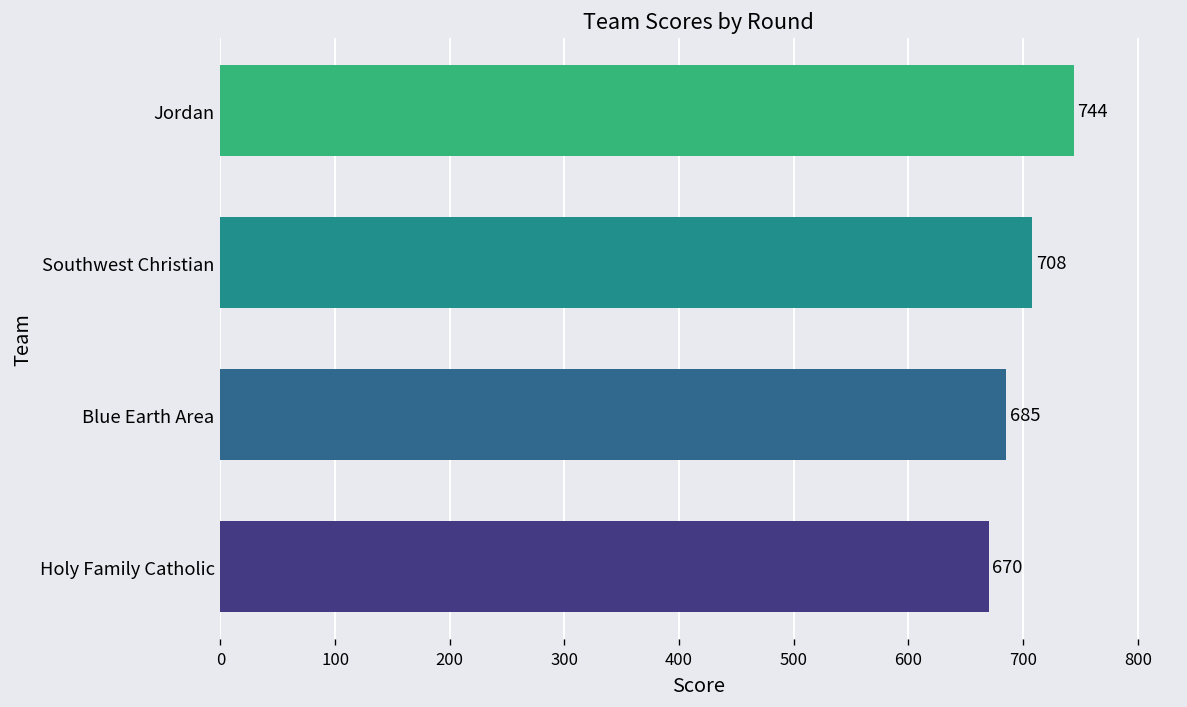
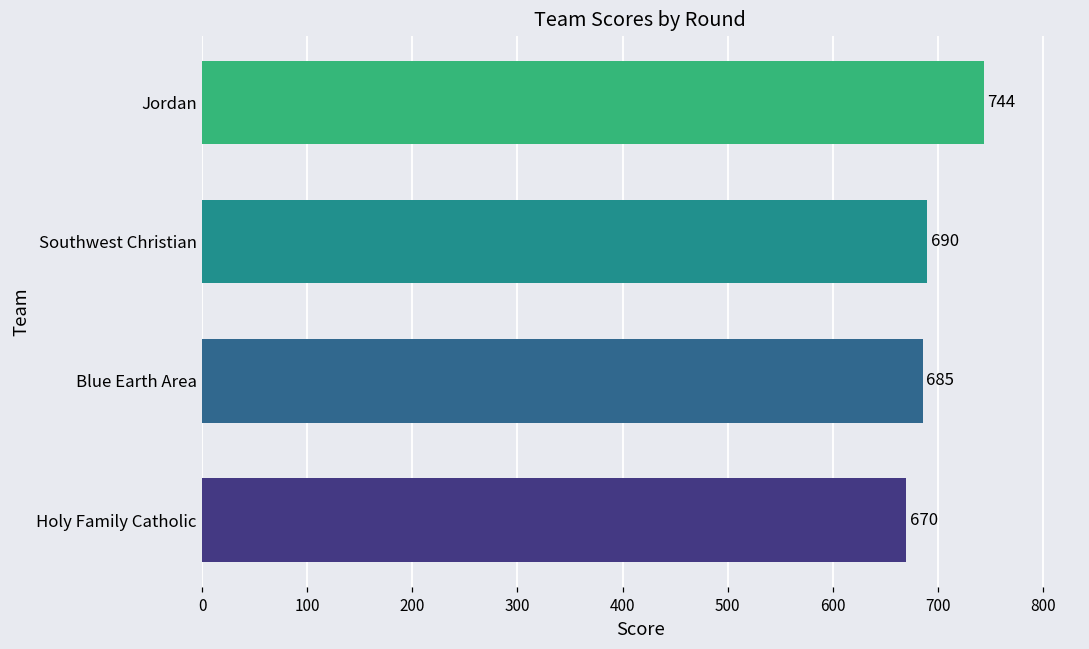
Southwest Christian: 708 -> 690
